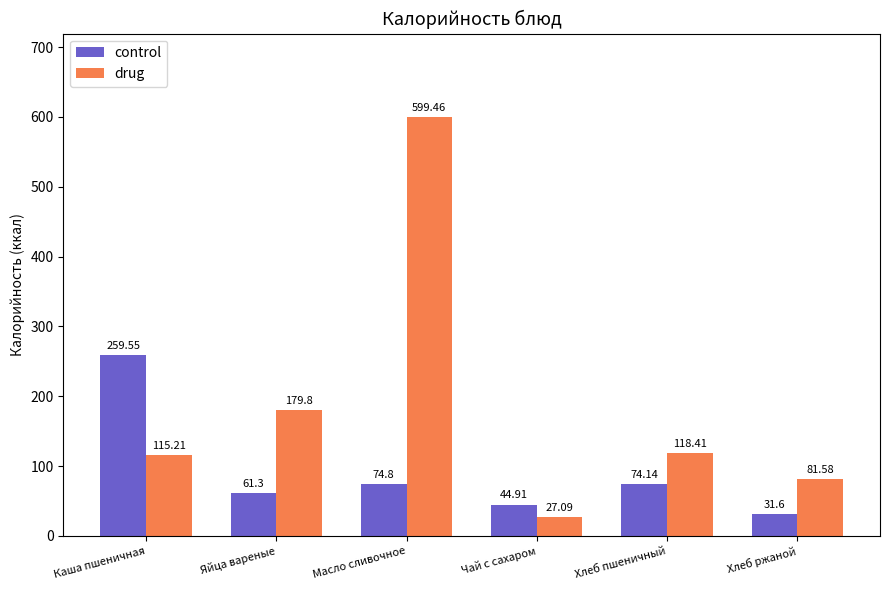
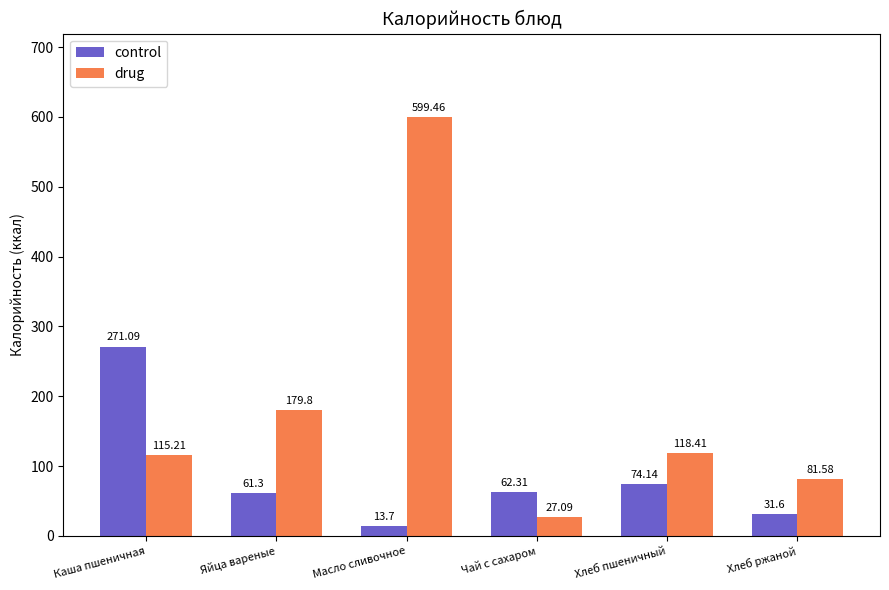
control, Каша пшеничная: 259.55 -> 271.09
control, Масло сливочное: 74.8 -> 13.7
control, Чай с сахаром: 44.91 -> 62.31
